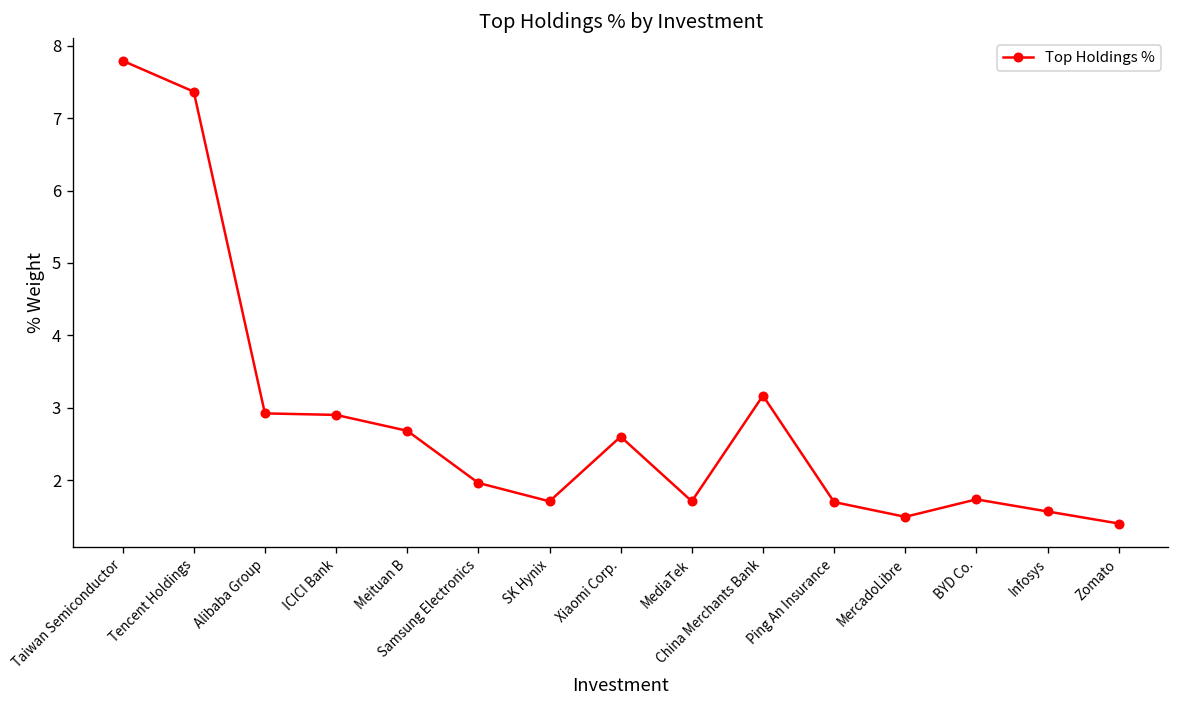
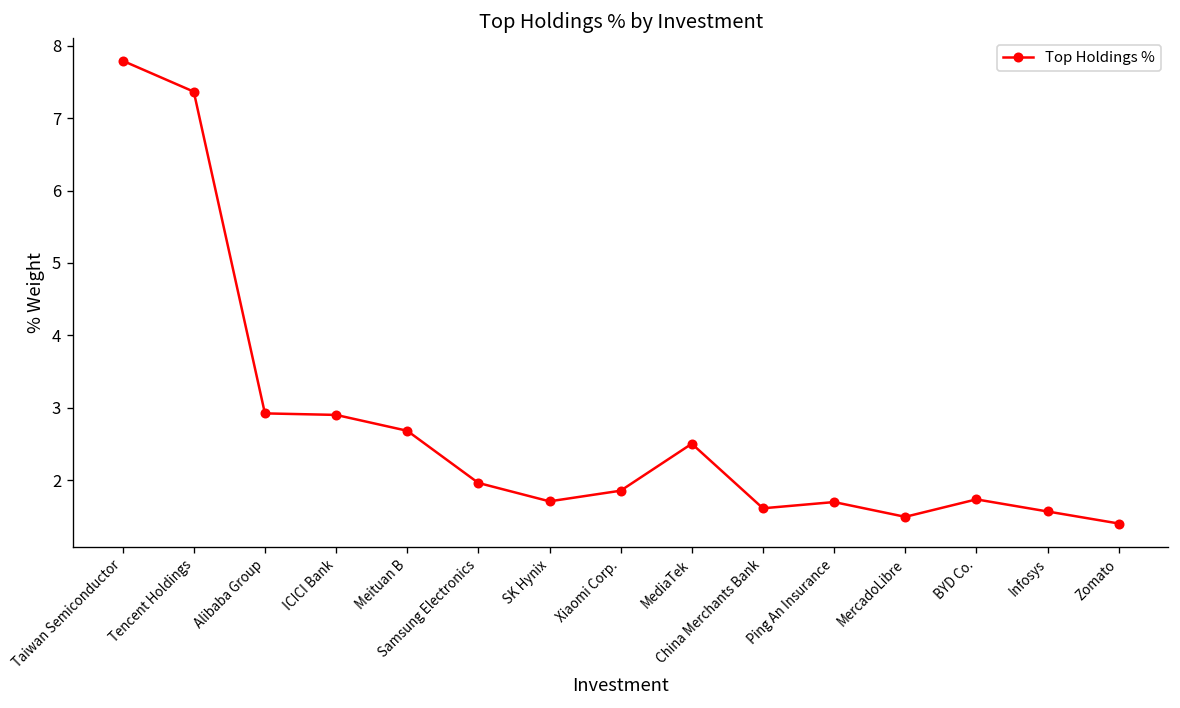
Xiaomi Corp.: 2.6 -> 1.9
MediaTek: 1.7 -> 2.5
China Merchants Bank: 3.2 -> 1.6
